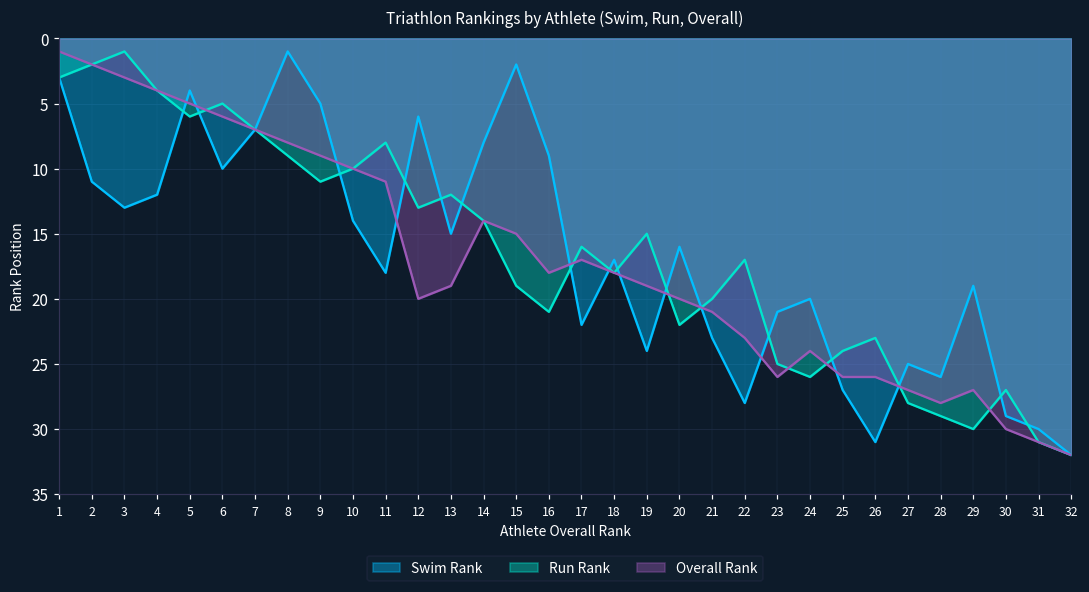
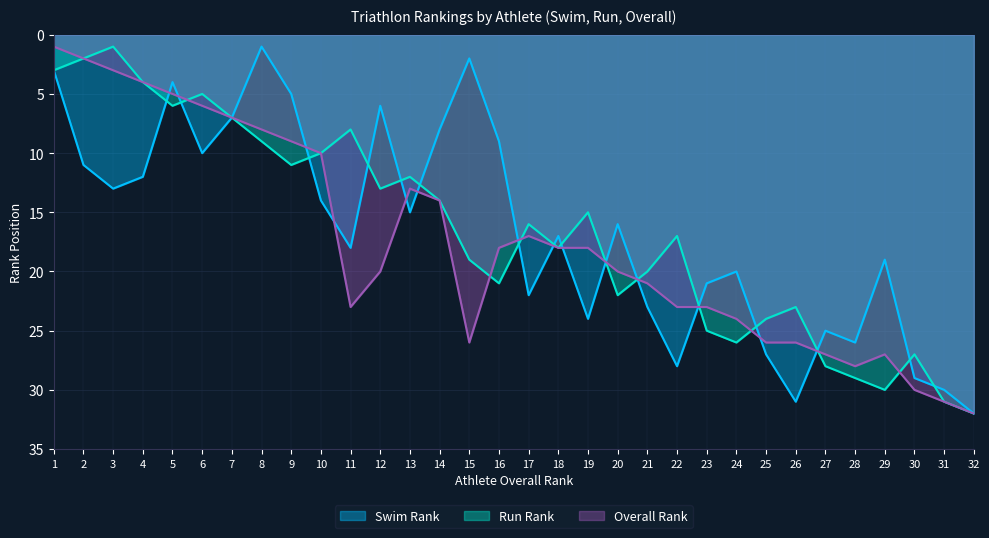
Overall Rank, 11: 11 -> 23
Overall Rank, 13: 19 -> 13
Overall Rank, 15: 15 -> 26
Overall Rank, 19: 19 -> 18
Overall Rank, 23: 26 -> 23
